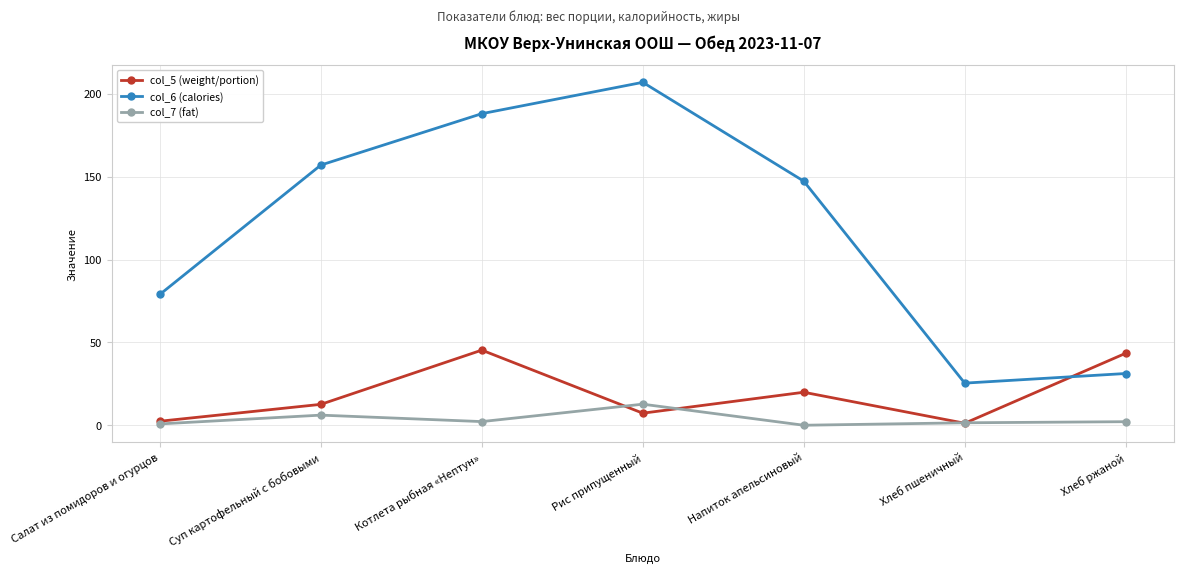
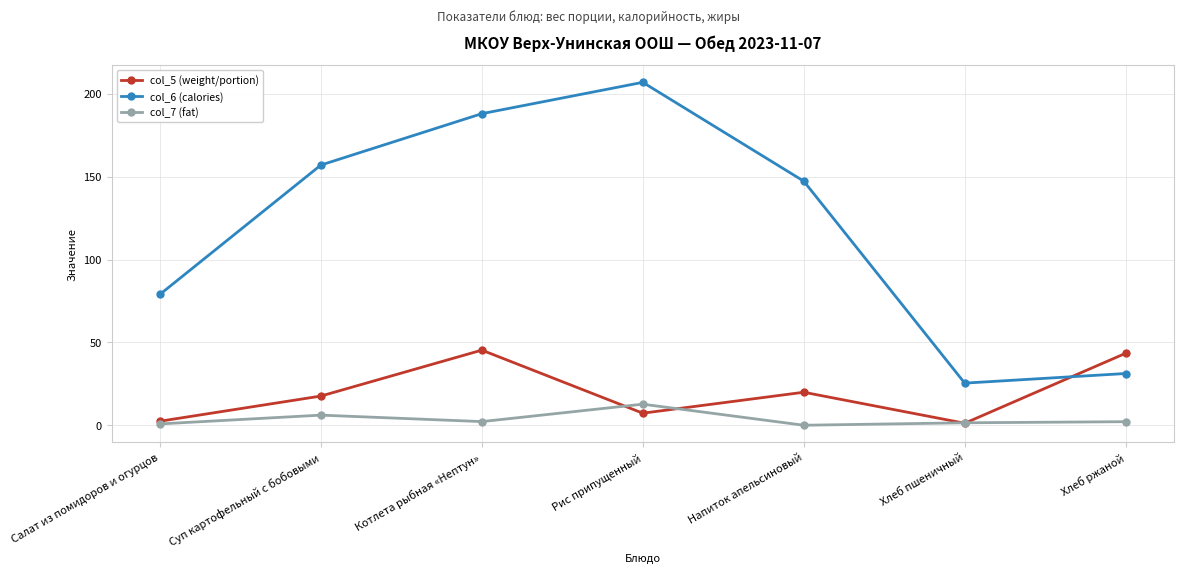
col_5 (weight/portion), Суп картофельный с бобовыми: 13 -> 18
